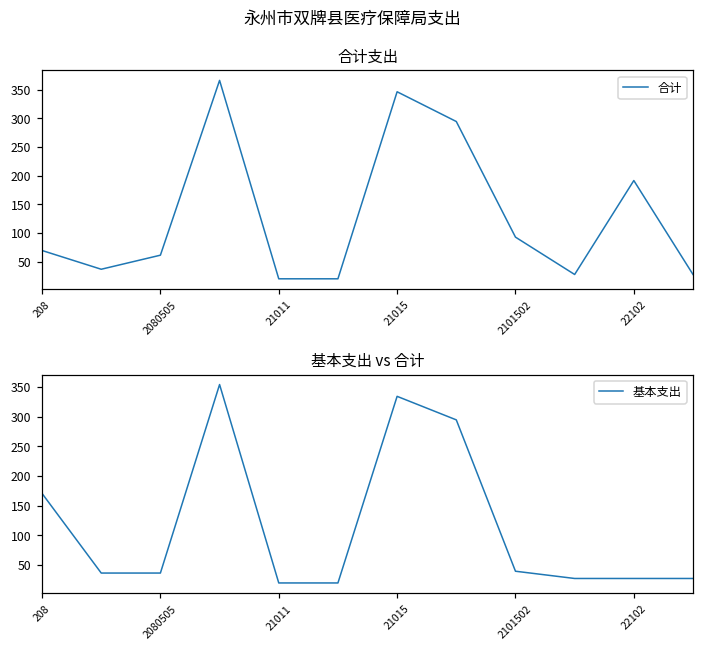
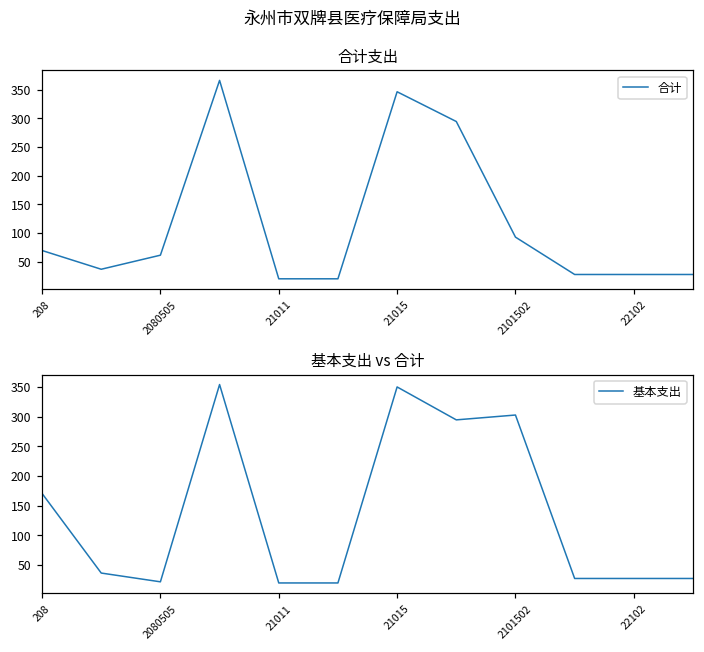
合计支出, 22102: 190 -> 30
基本支出 vs 合计, 2080505: 40 -> 20
基本支出 vs 合计, 21015: 330 -> 350
基本支出 vs 合计, 2101502: 40 -> 300
